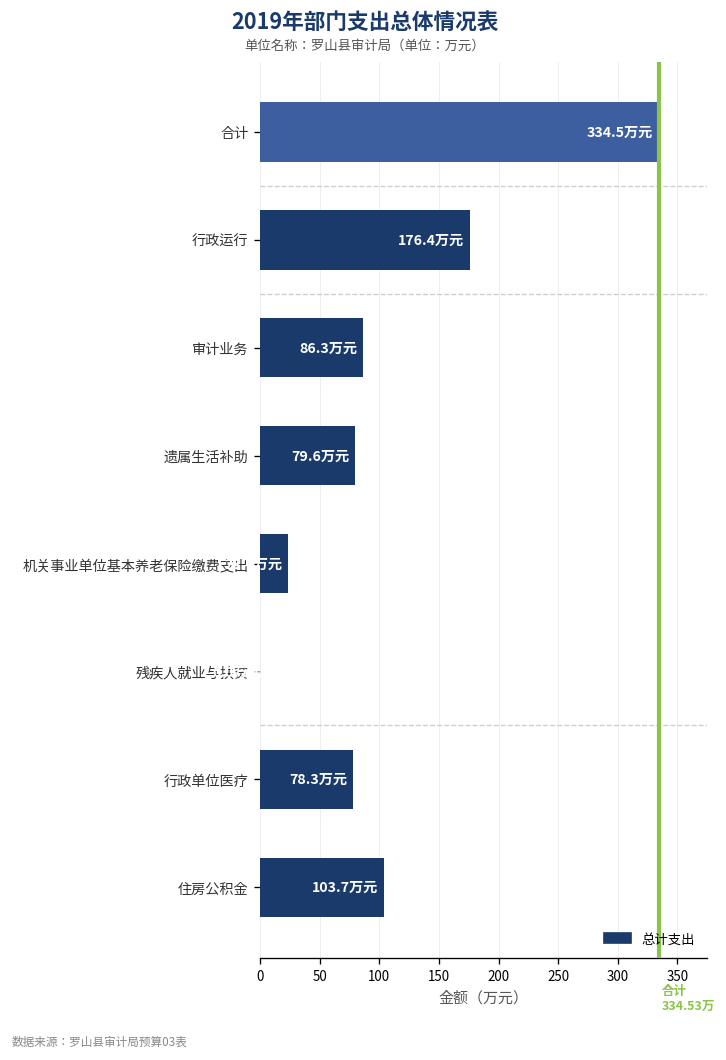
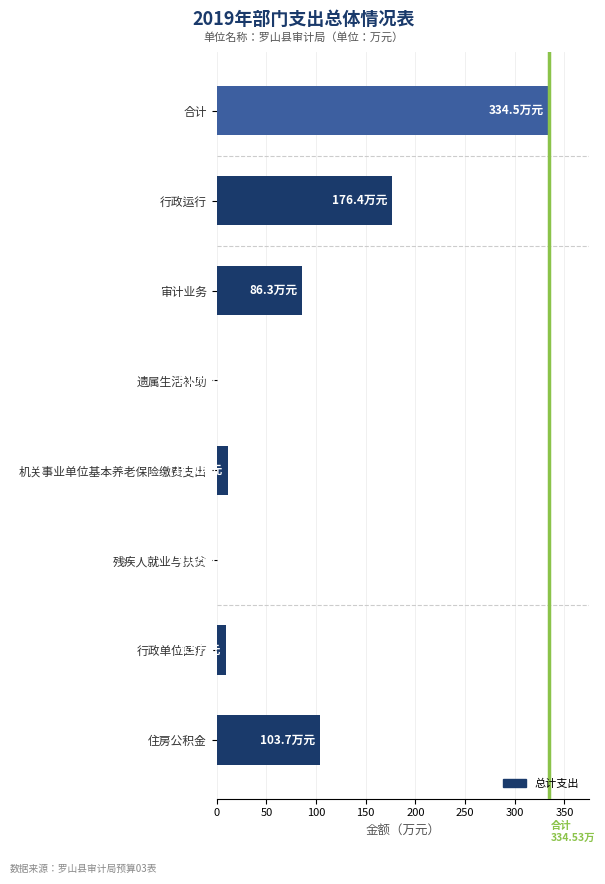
遗属生活补助: 80 -> 0
机关事业单位基本养老保险缴费支出: 20 -> 10
行政单位医疗: 80 -> 10
